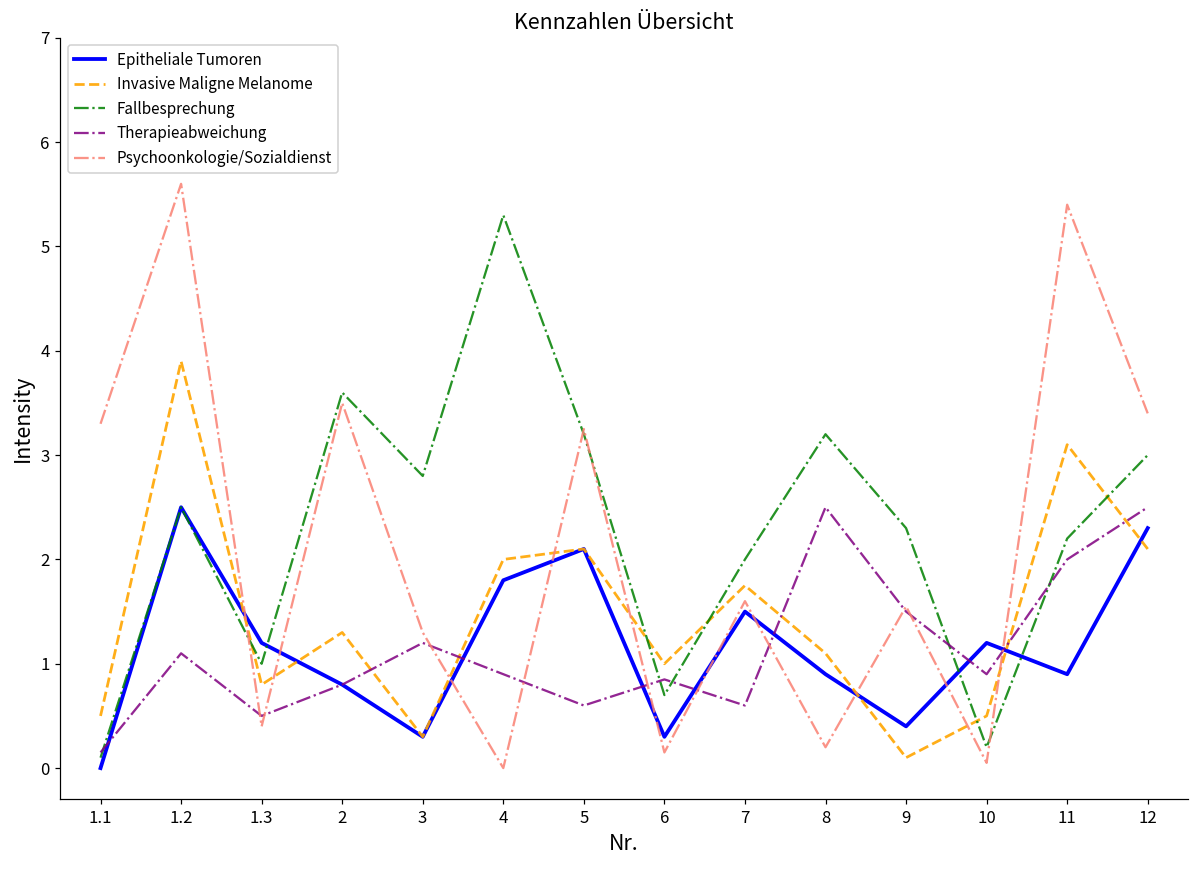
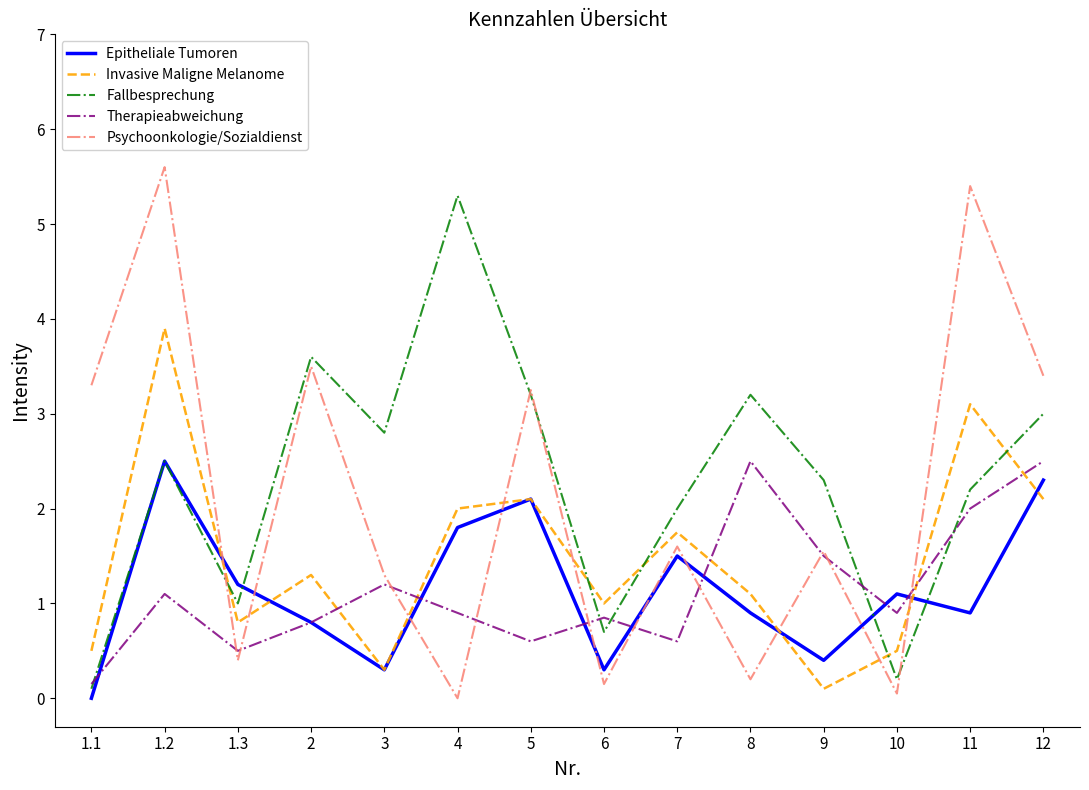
Epitheliale Tumoren, 10: 1.2 -> 1.1
